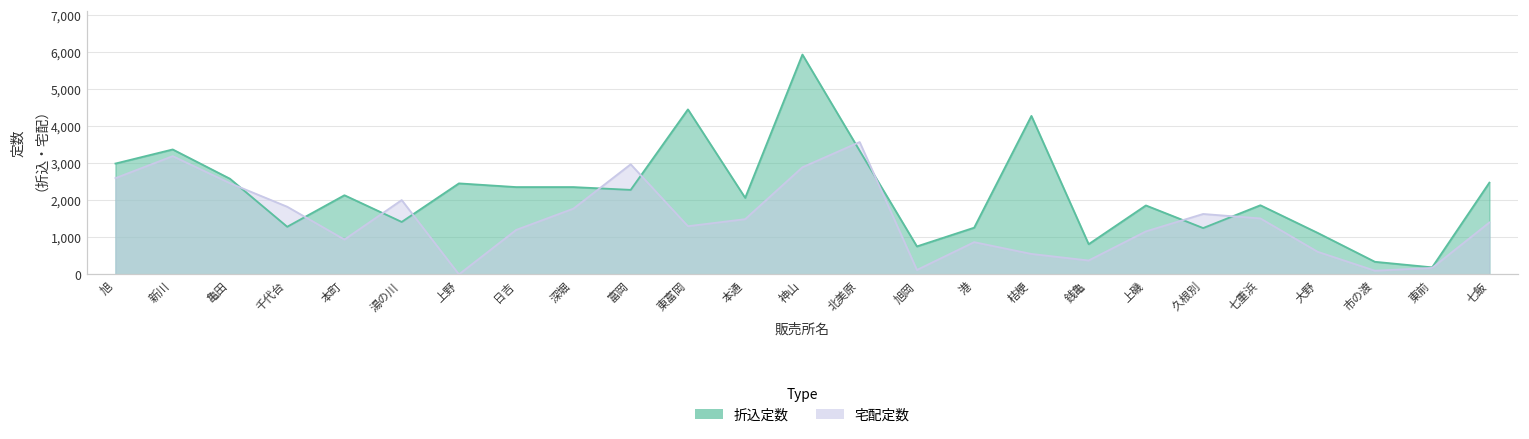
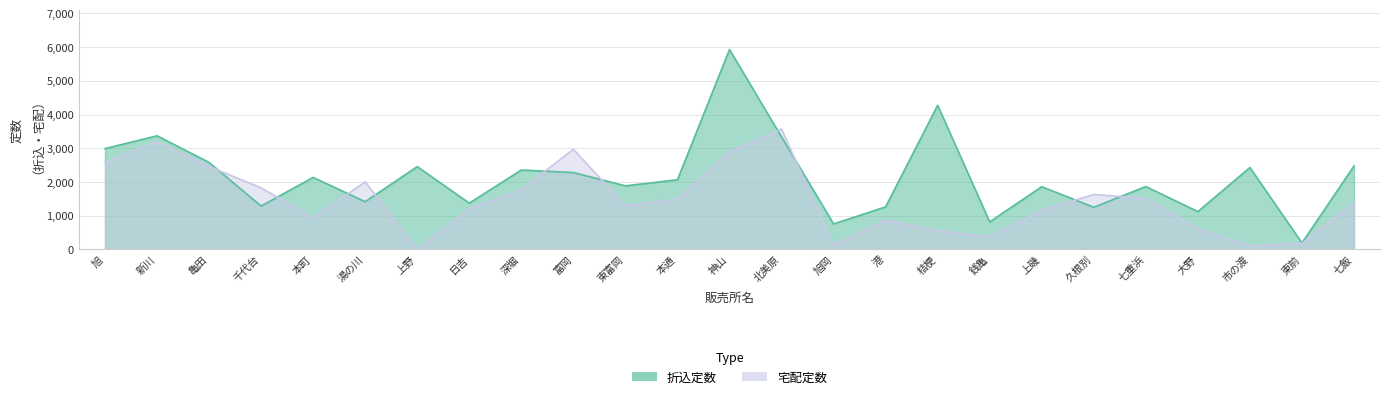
折込定数, 日吉: 2,400 -> 1,400
折込定数, 東富岡: 4,500 -> 1,900
折込定数, 市の渡: 300 -> 2,400
